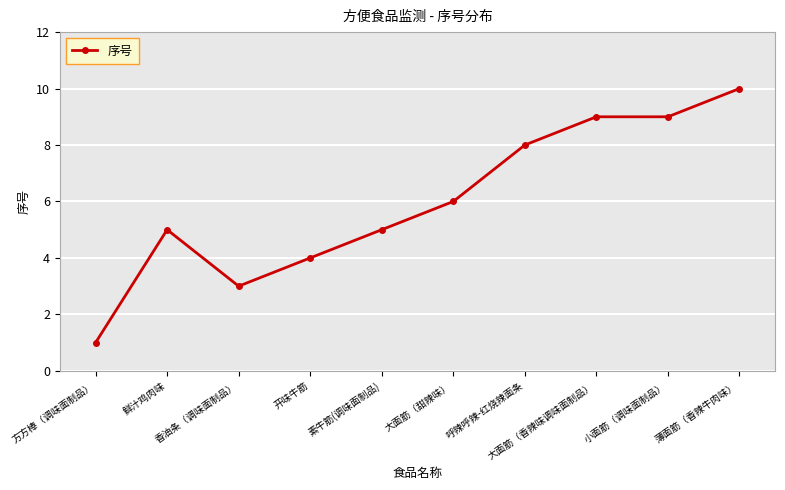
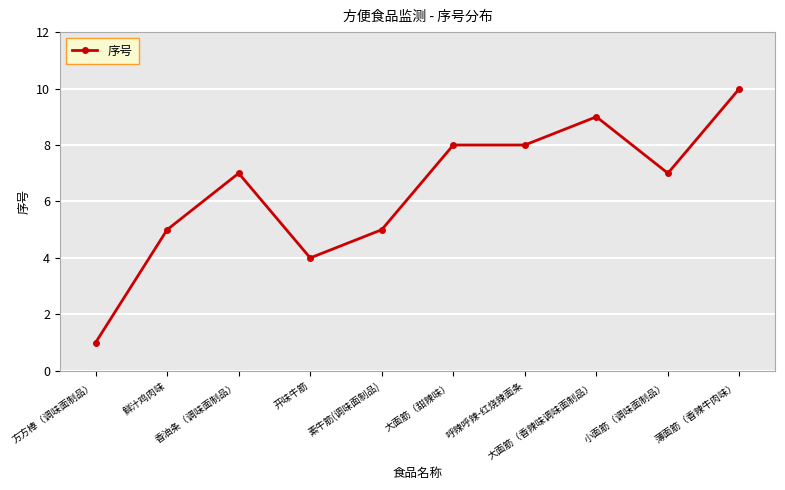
香油条（调味面制品）: 3 -> 7
大面筋（甜辣味）: 6 -> 8
小面筋（调味面制品）: 9 -> 7
